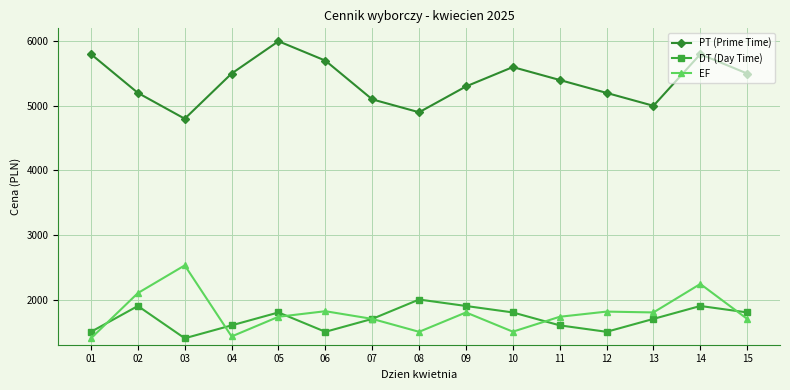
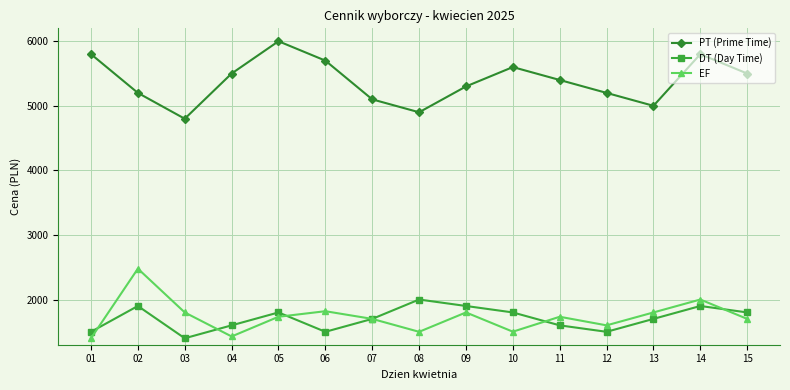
EF, 02: 2100 -> 2500
EF, 03: 2500 -> 1800
EF, 12: 1800 -> 1600
EF, 14: 2200 -> 2000
